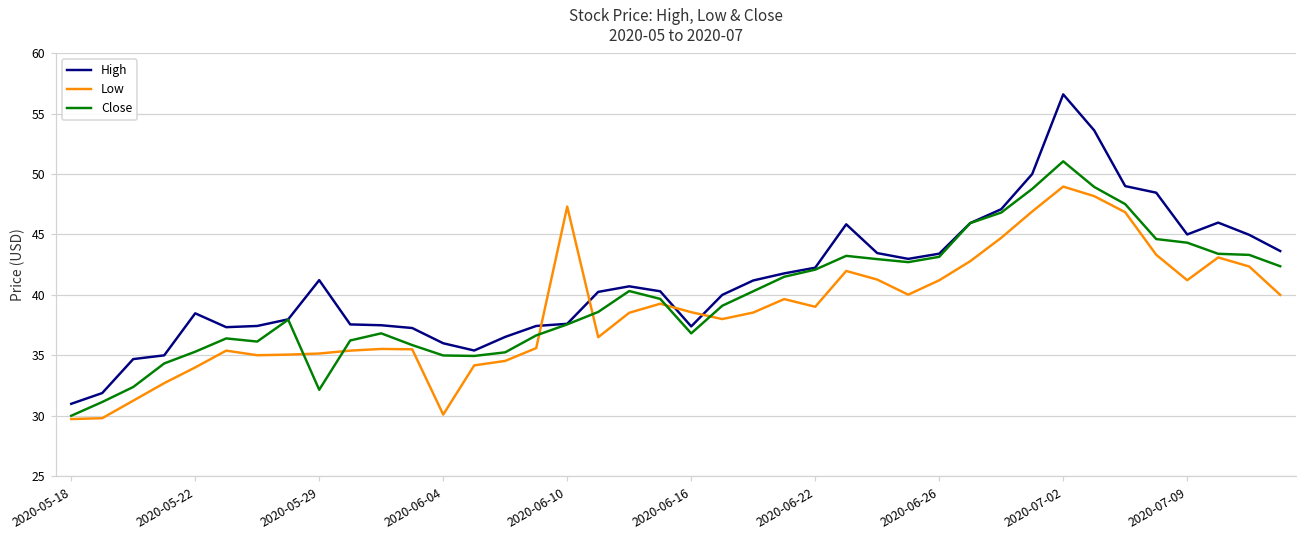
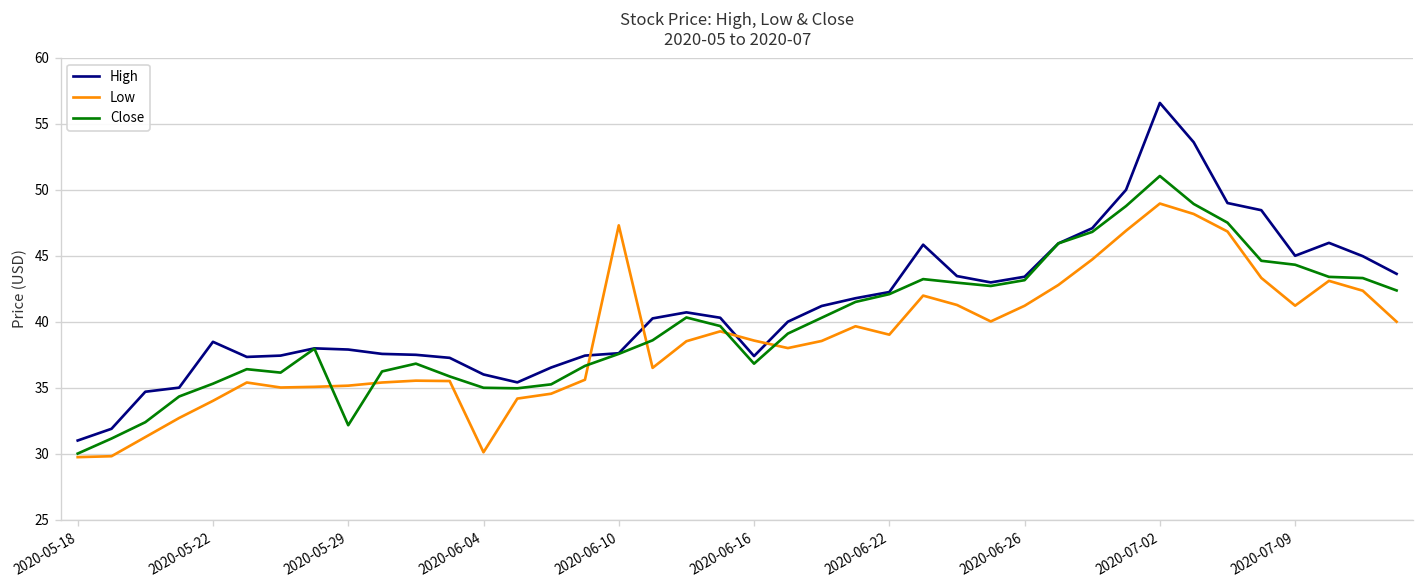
High, 2020-05-29: 41.2 -> 37.9
